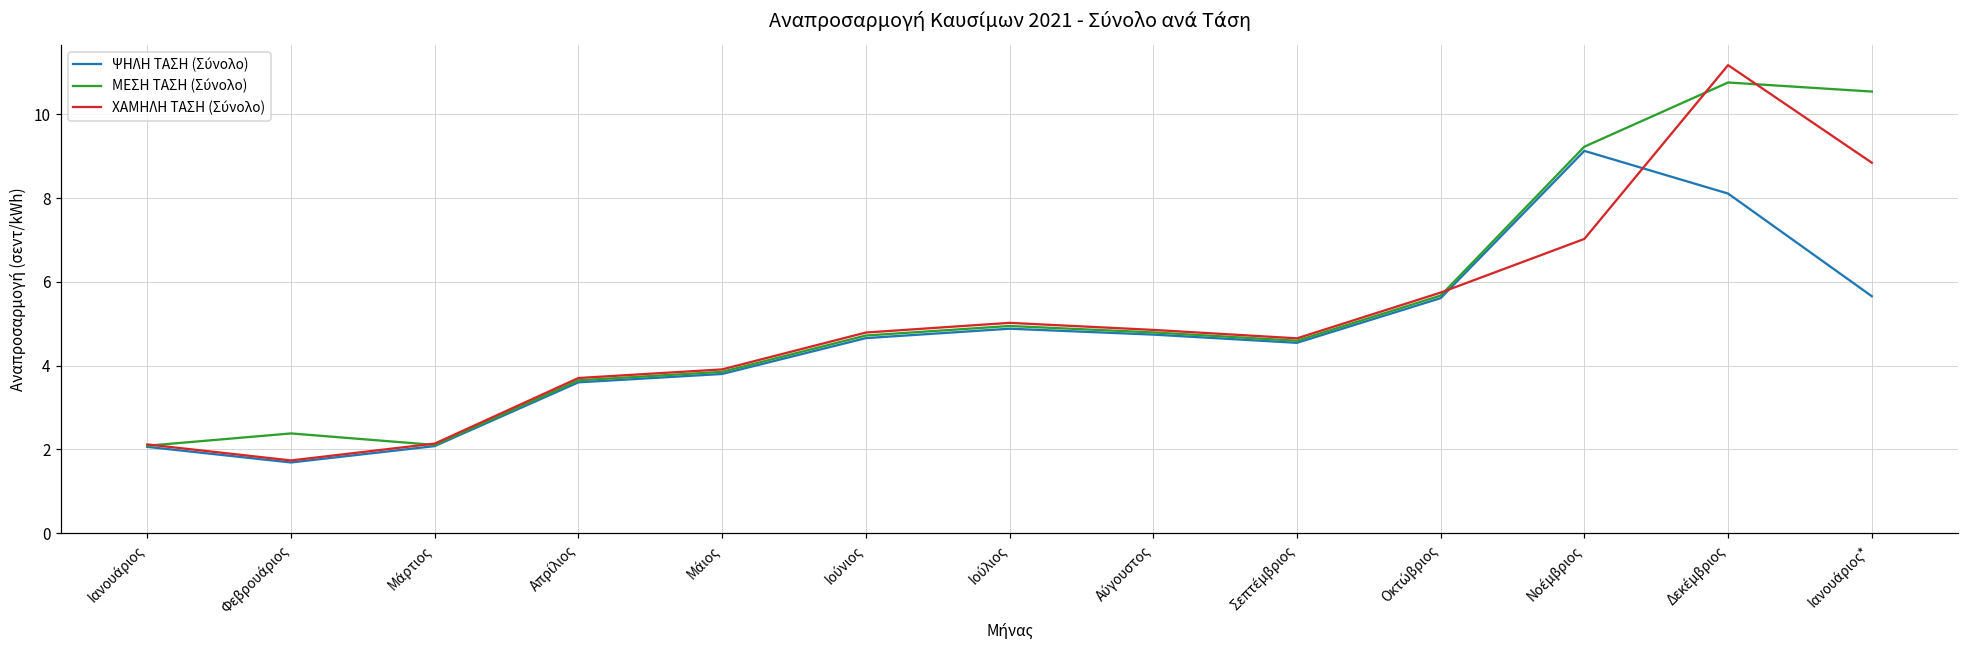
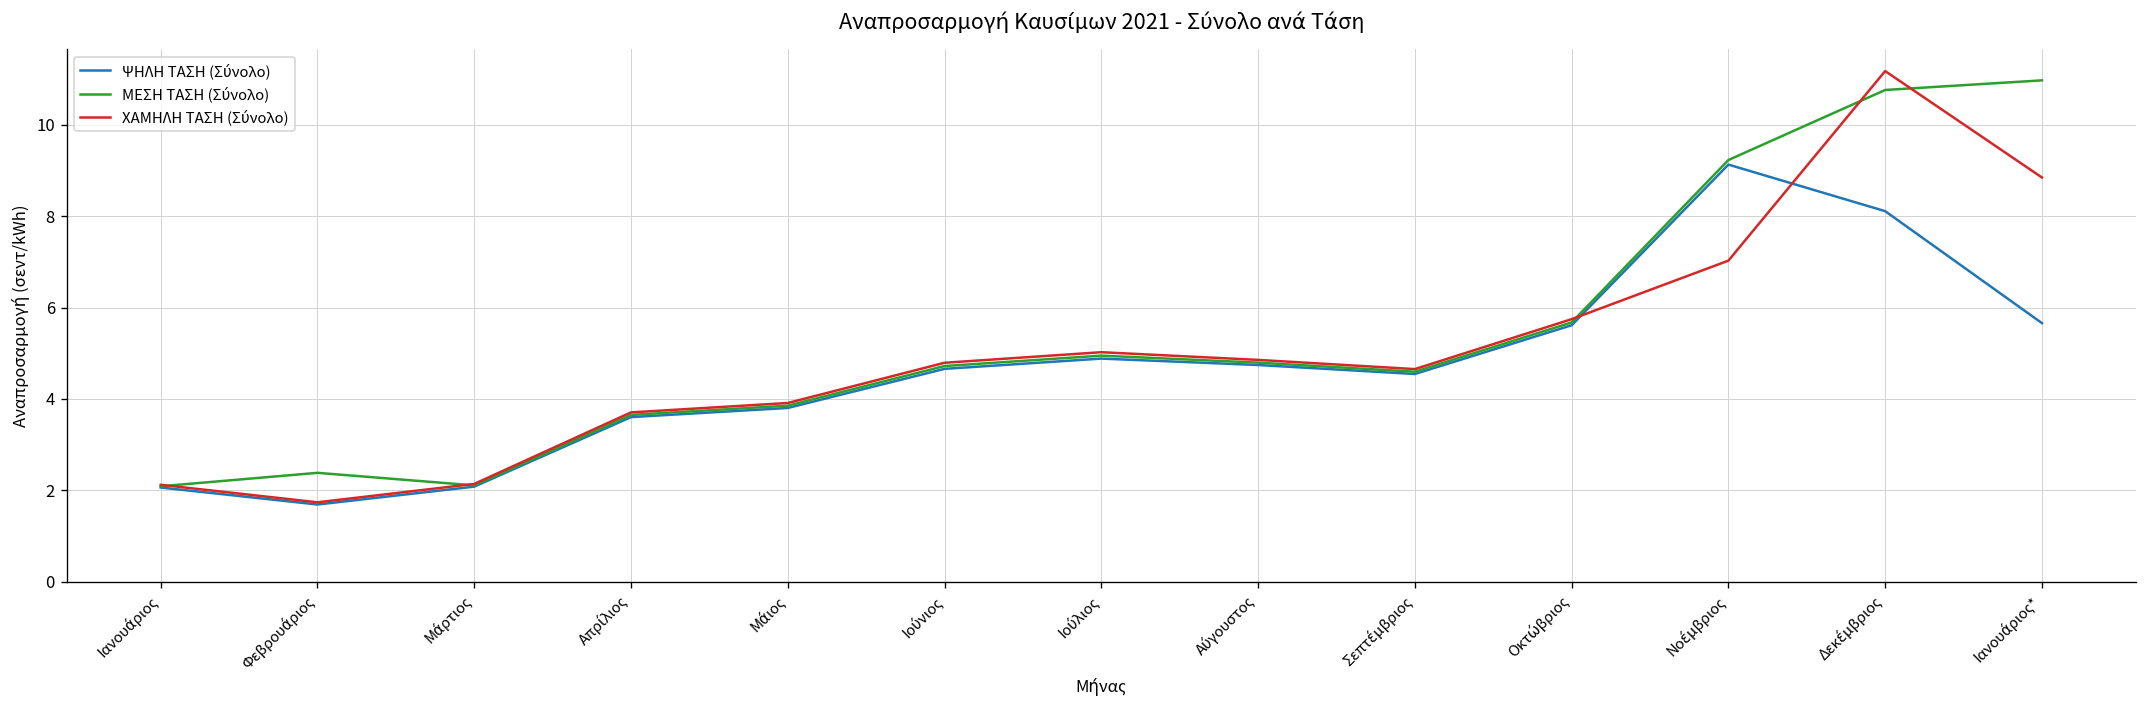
ΜΕΣΗ ΤΑΣΗ (Σύνολο), Ιανουάριος*: 10.5 -> 11.0
